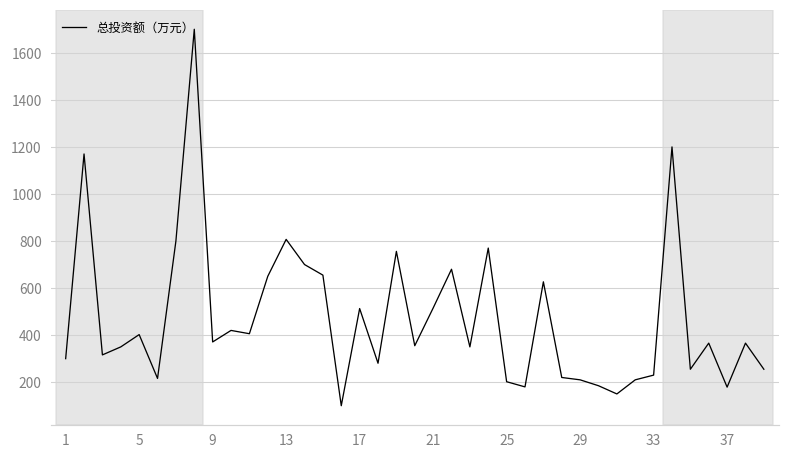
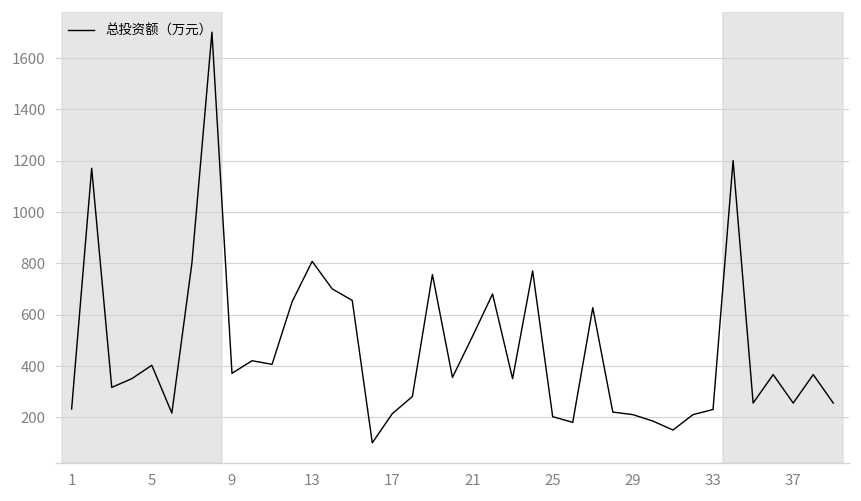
1: 300 -> 230
17: 510 -> 210
37: 180 -> 260
